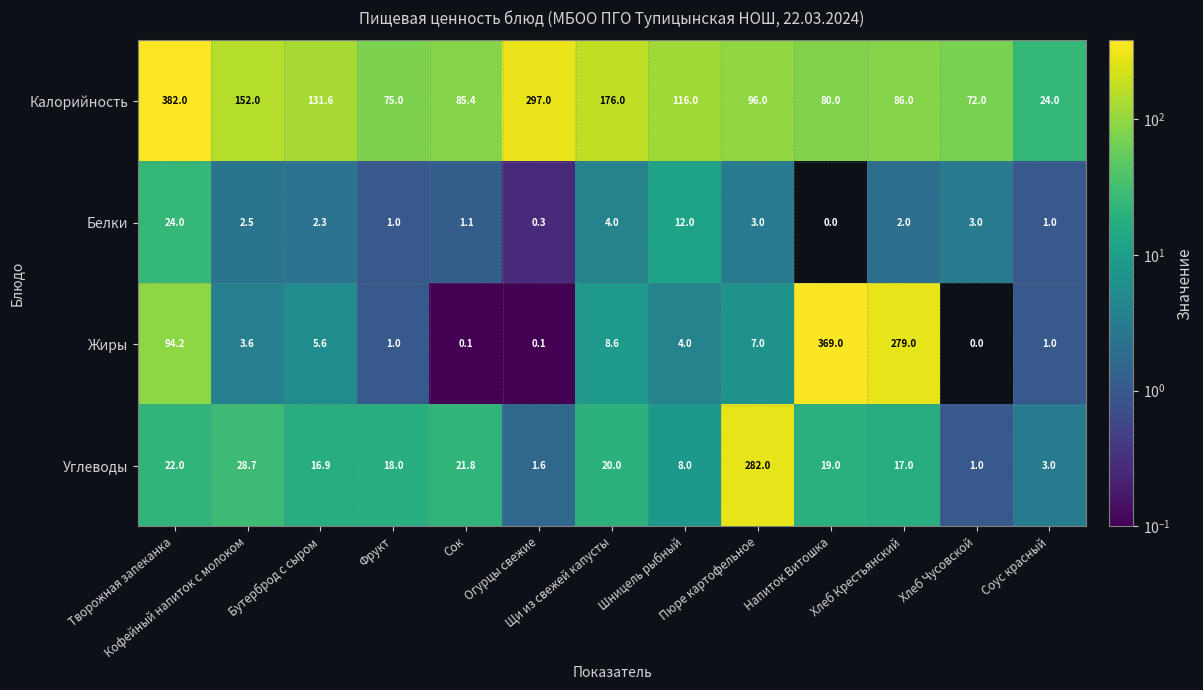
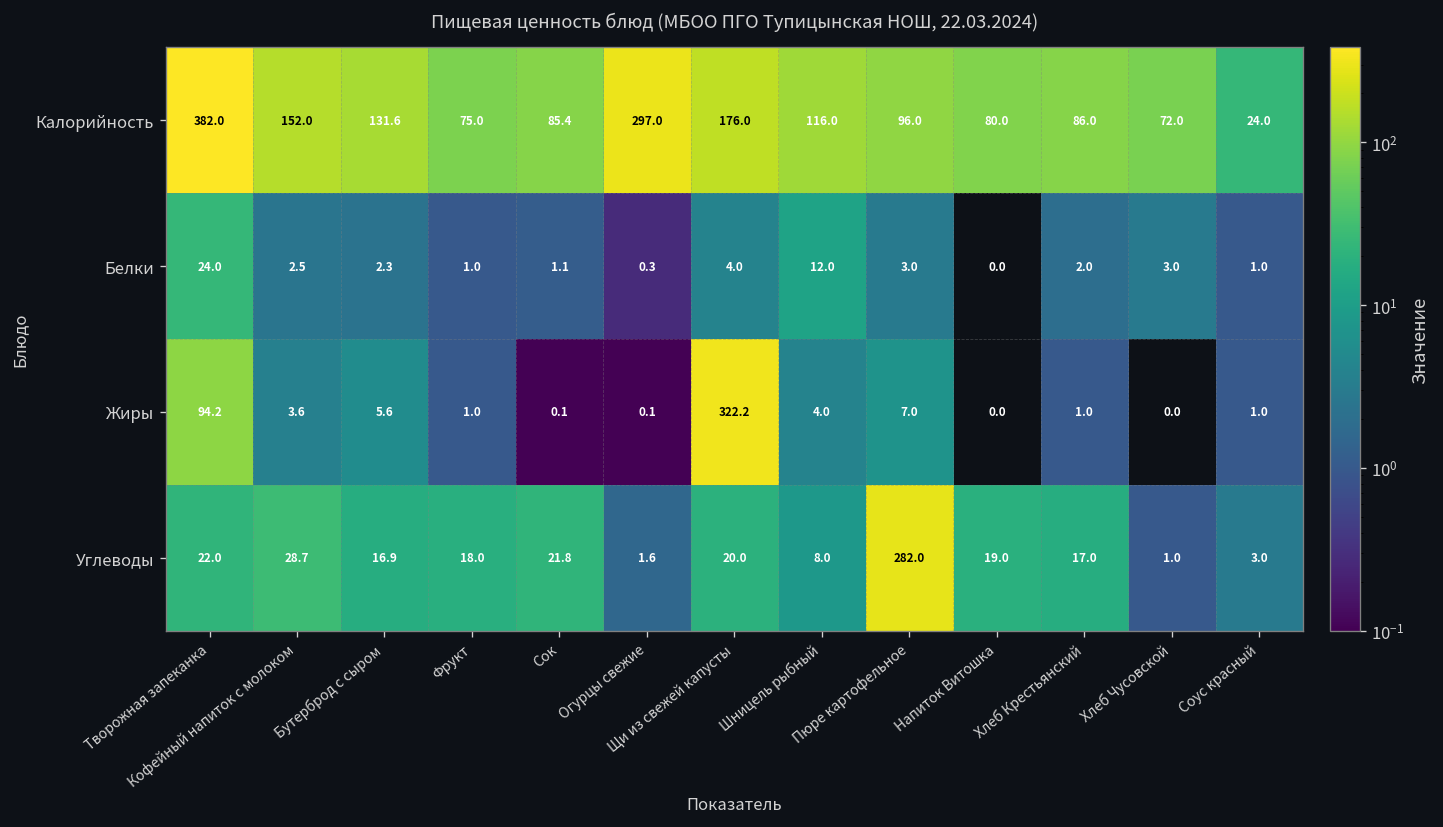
Жиры, Щи из свежей капусты: 8.6 -> 322.2
Жиры, Напиток Витошка: 369.0 -> 0.0
Жиры, Хлеб Крестьянский: 279.0 -> 1.0
